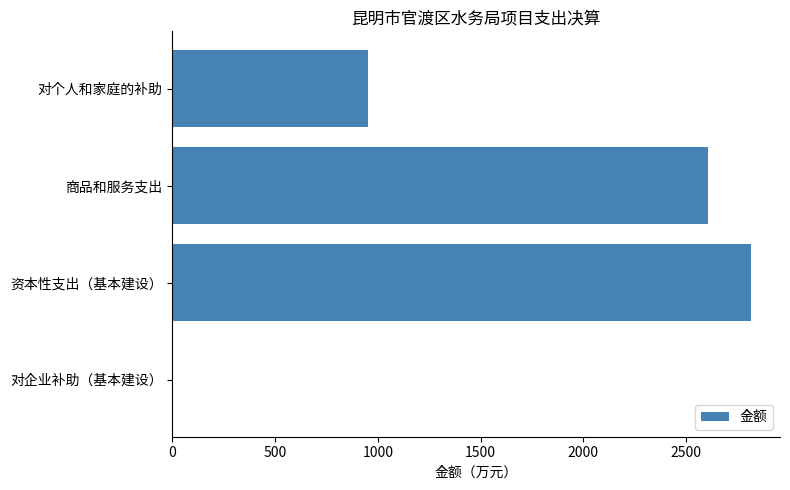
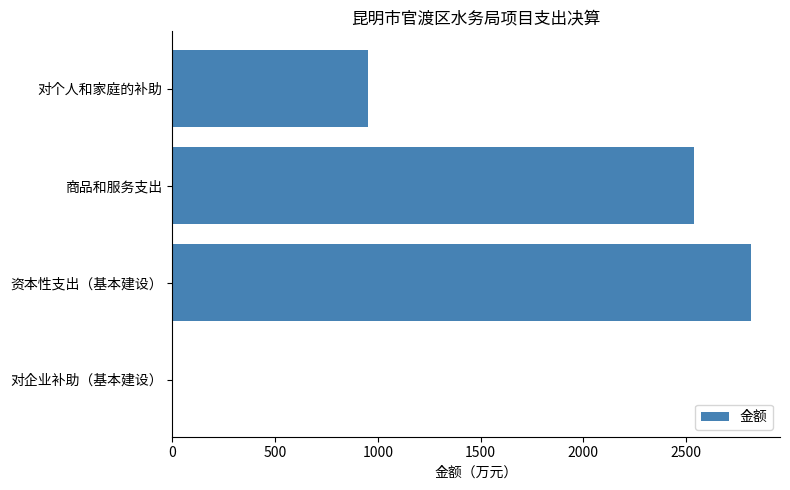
商品和服务支出: 2610 -> 2540
